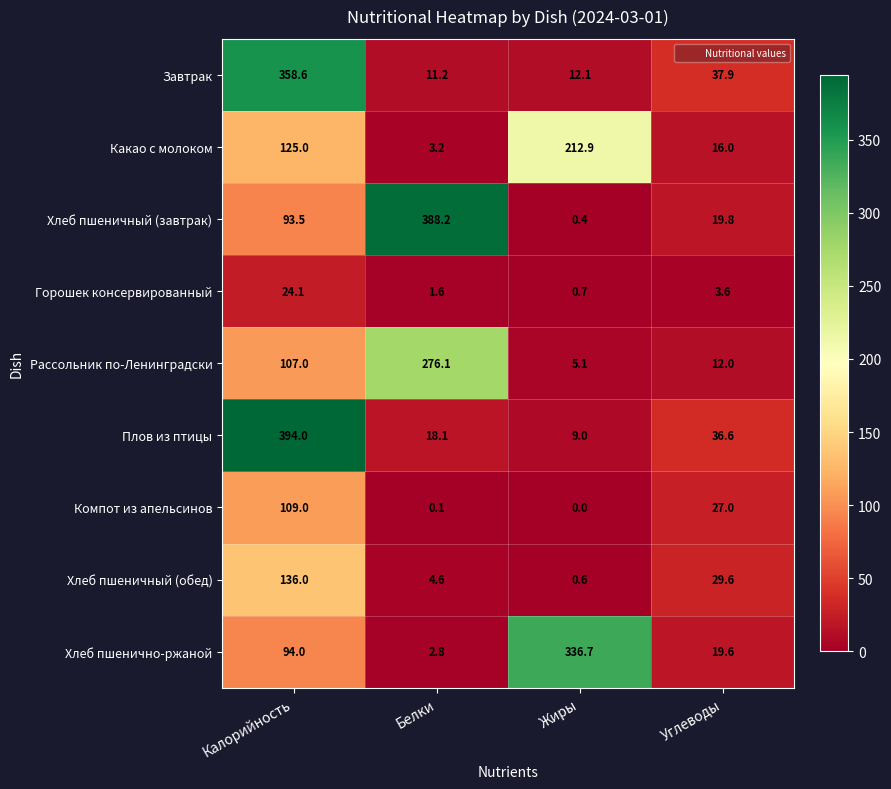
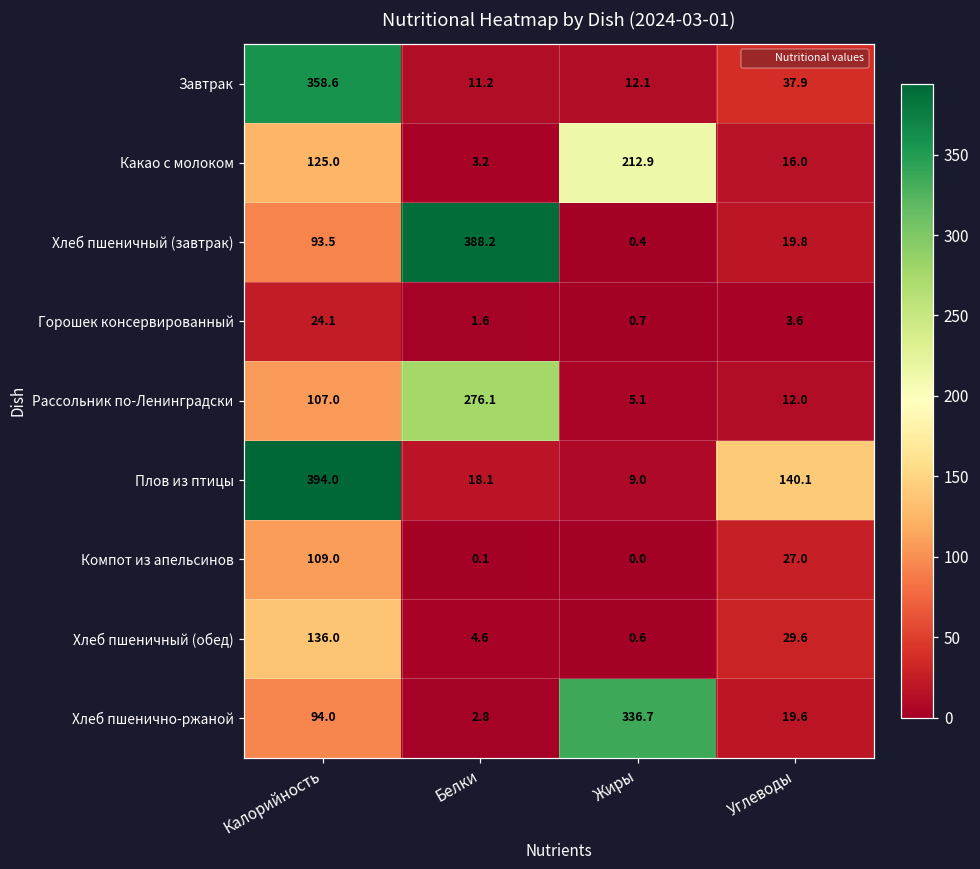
Плов из птицы, Углеводы: 36.6 -> 140.1
